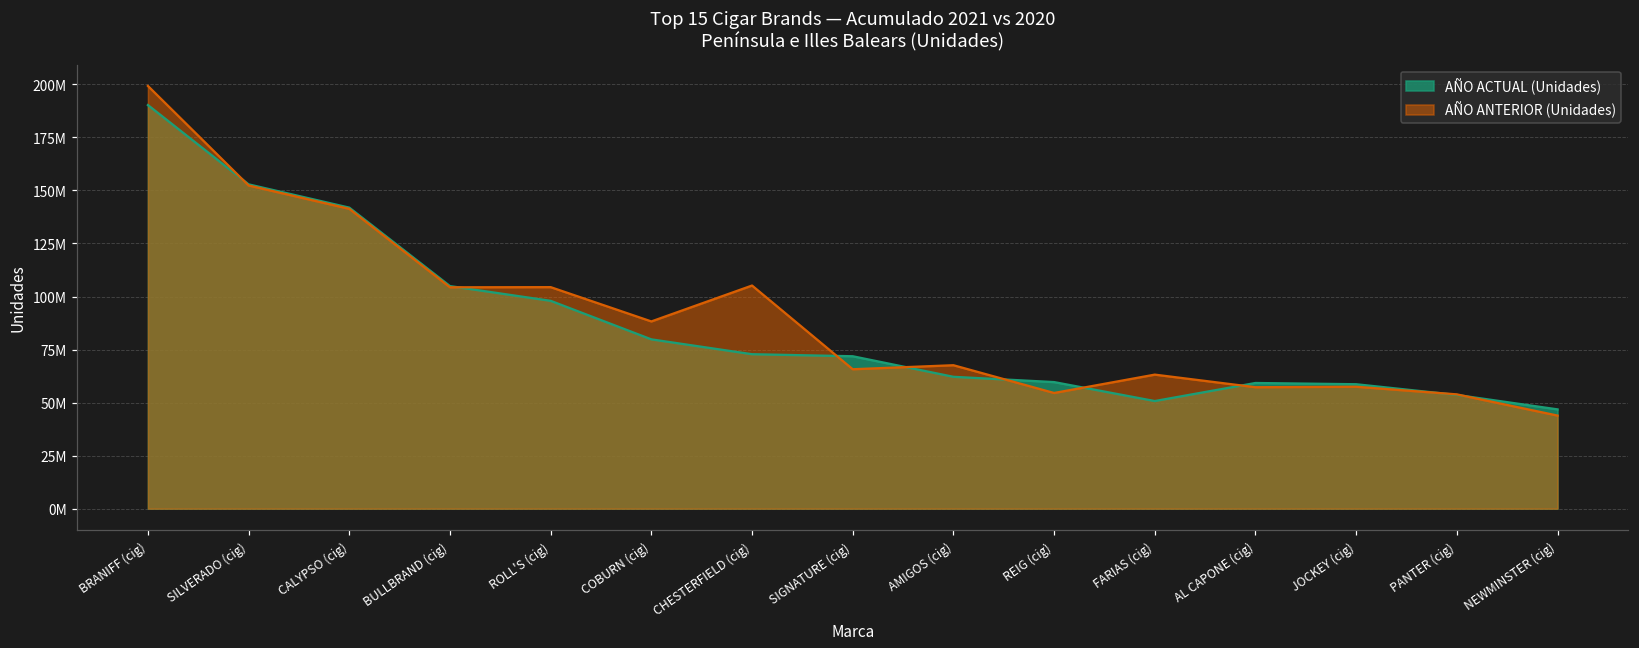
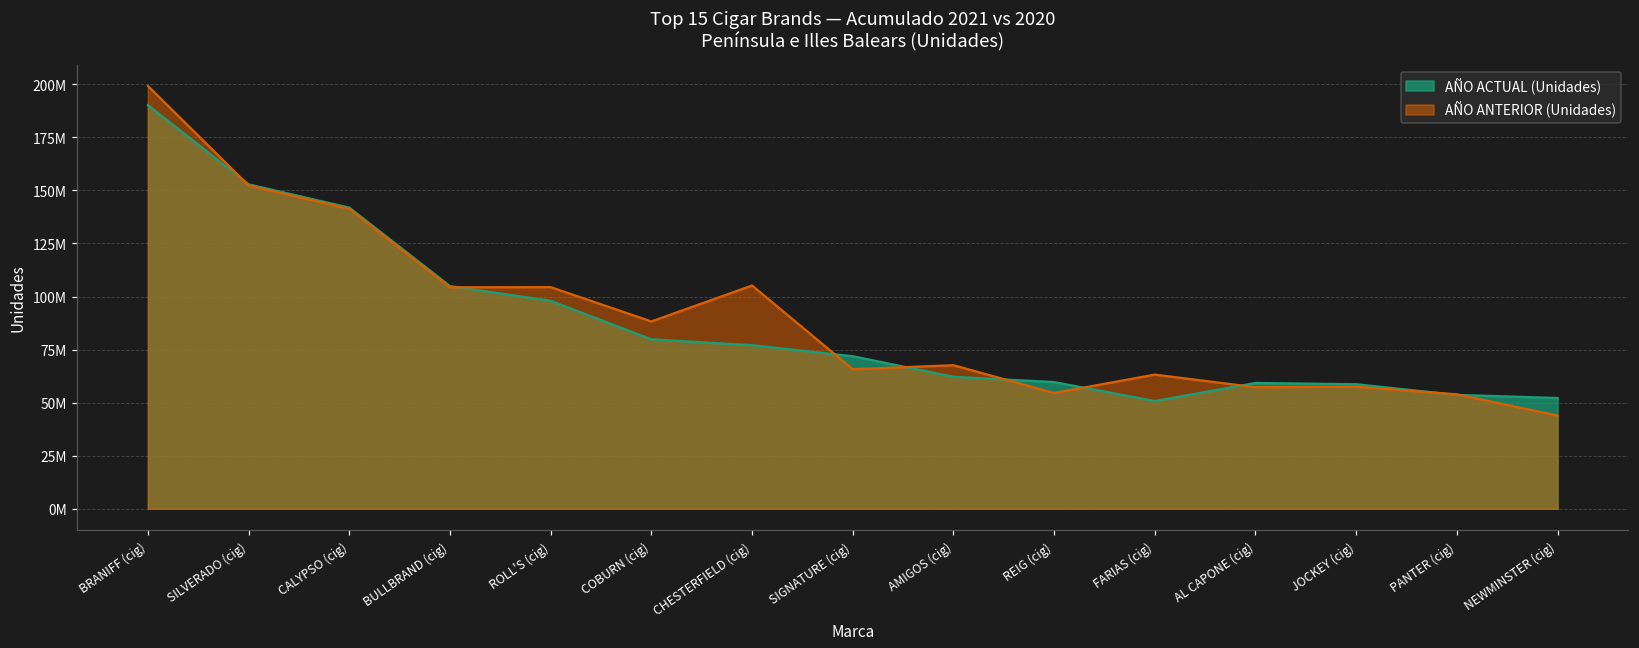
AÑO ACTUAL (Unidades), CHESTERFIELD (cig): 73000000 -> 77000000
AÑO ACTUAL (Unidades), NEWMINSTER (cig): 47000000 -> 52000000
